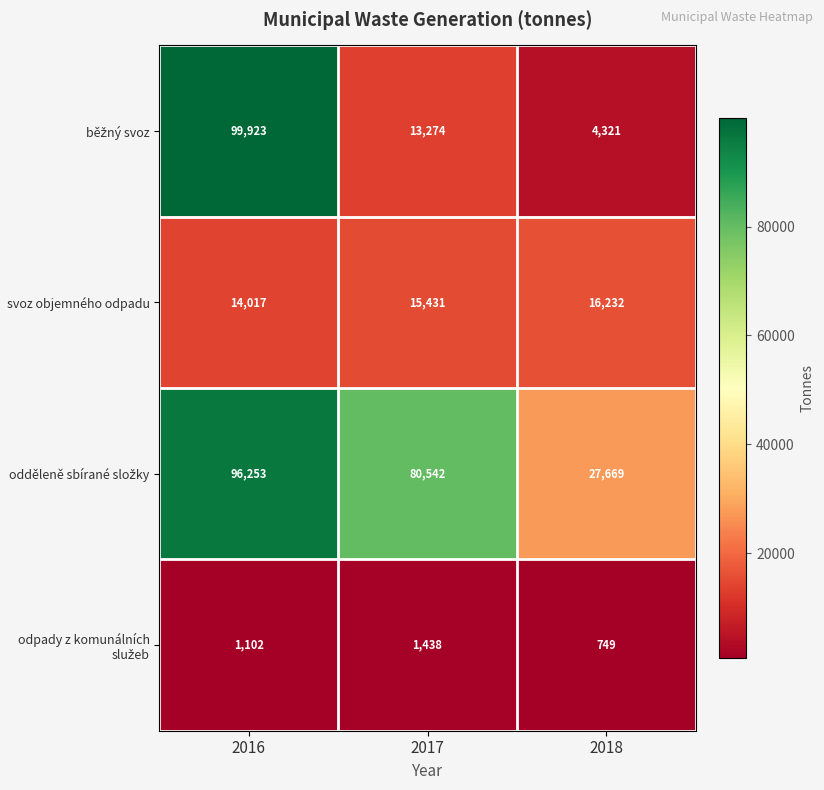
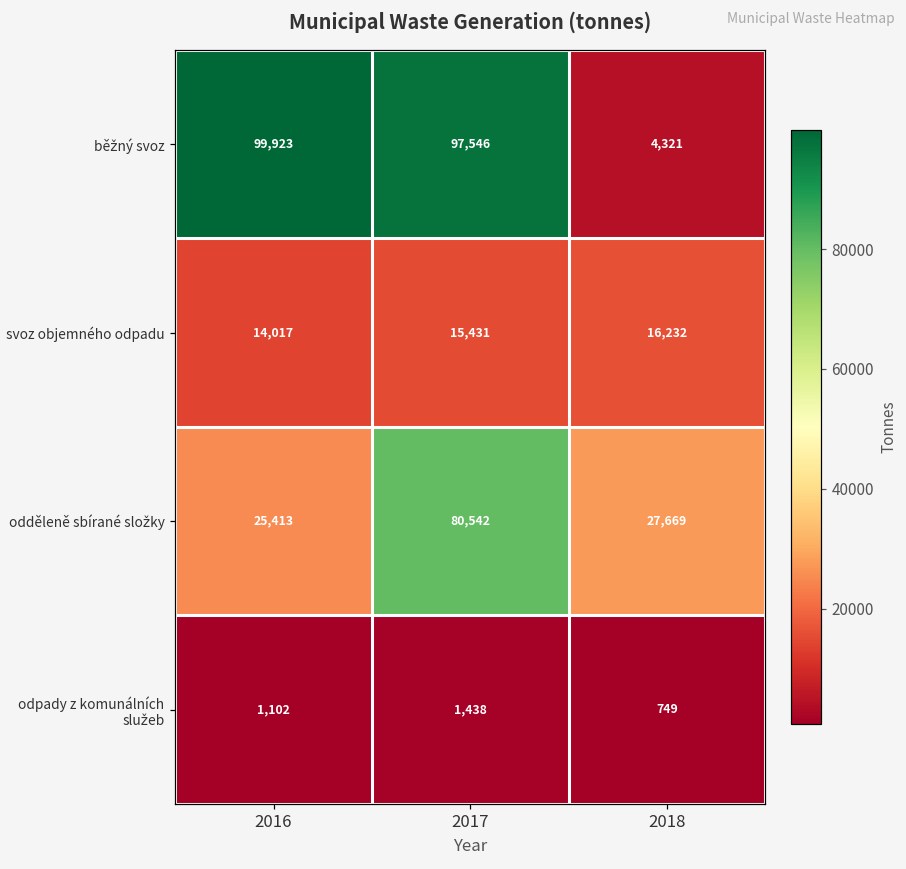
běžný svoz, 2017: 13,274 -> 97,546
odděleně sbírané složky, 2016: 96,253 -> 25,413
